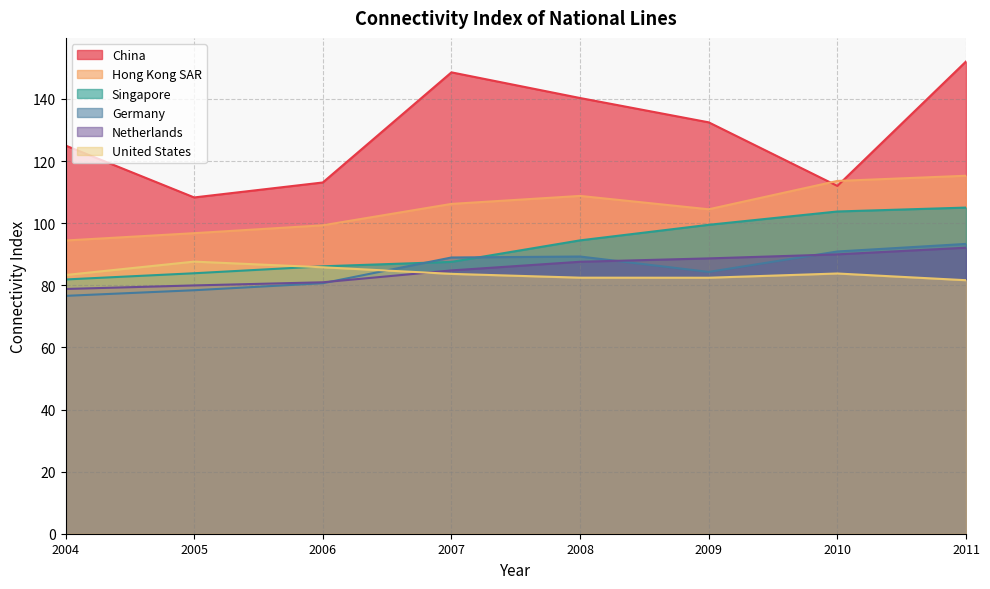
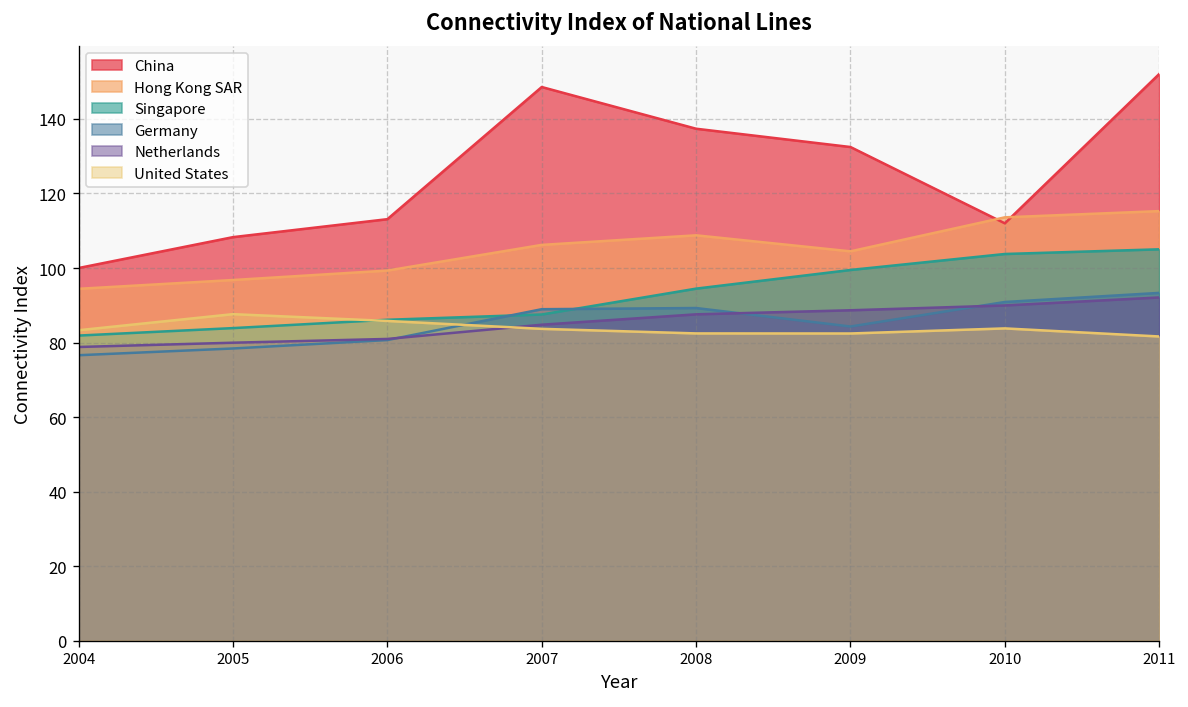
China, 2004: 125 -> 100
China, 2008: 140 -> 137
